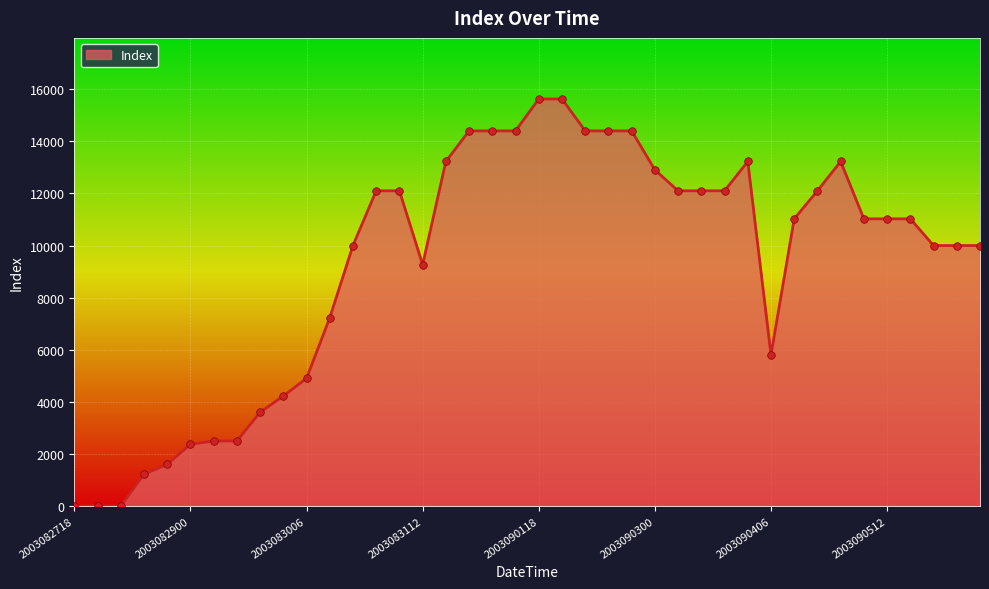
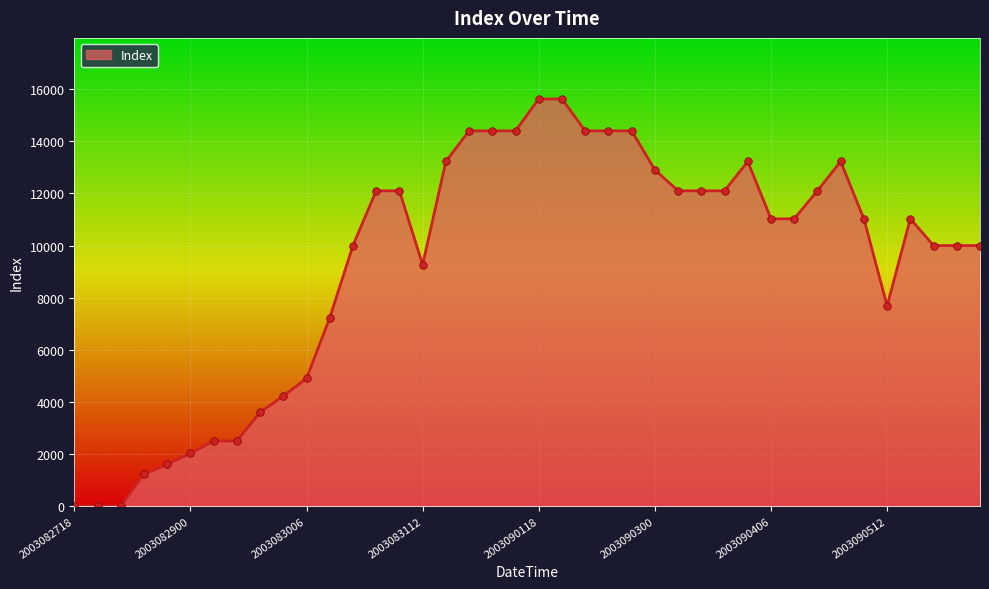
2003082900: 2400 -> 2000
2003090406: 5800 -> 11000
2003090512: 11000 -> 7700
